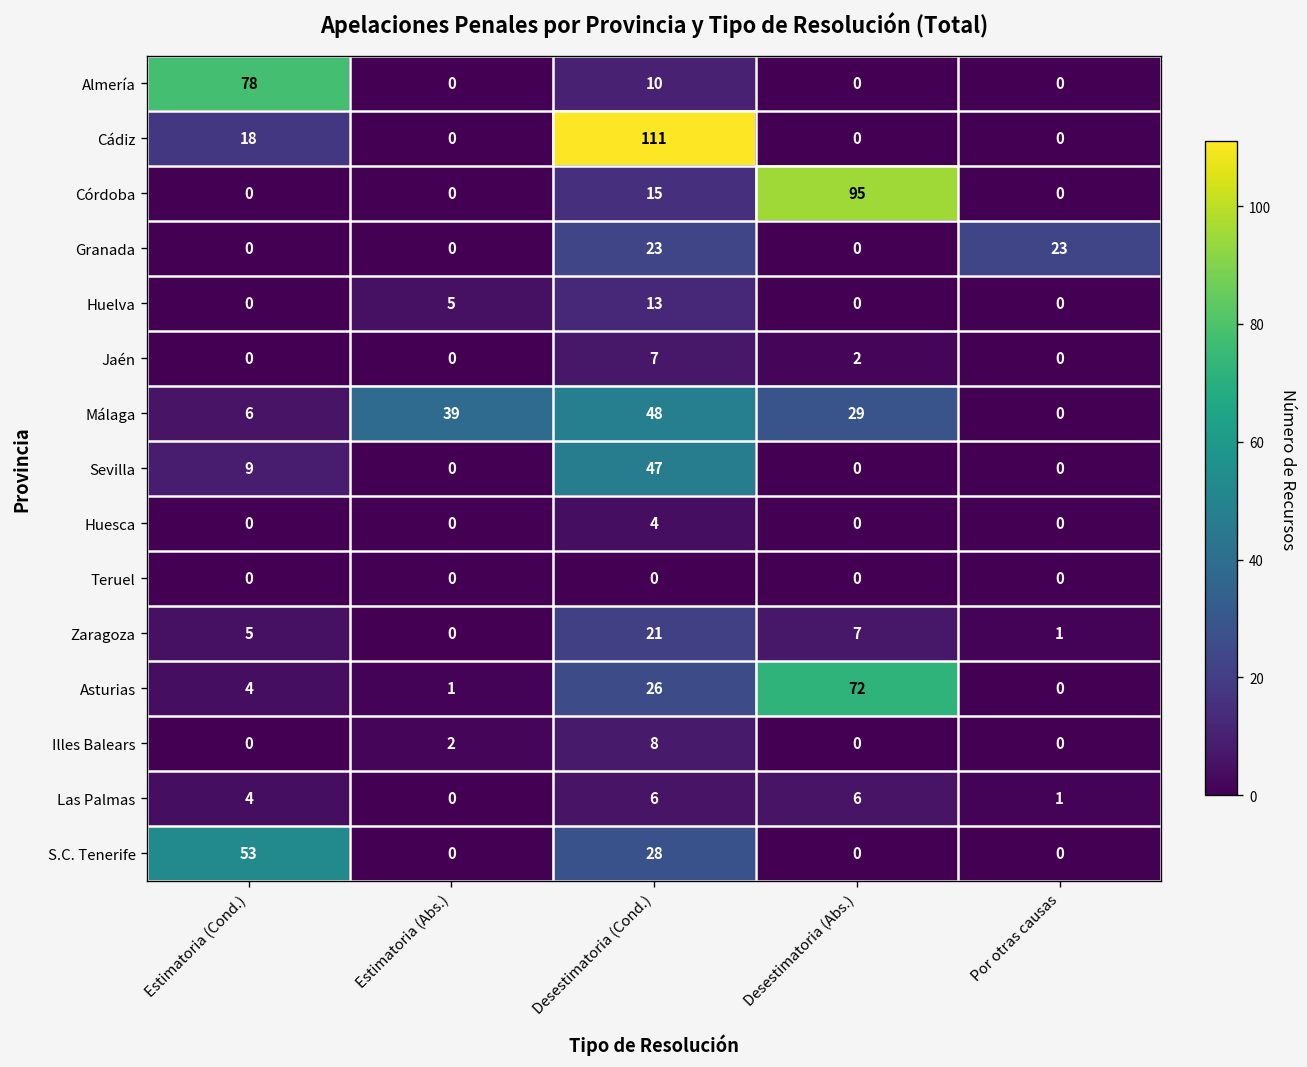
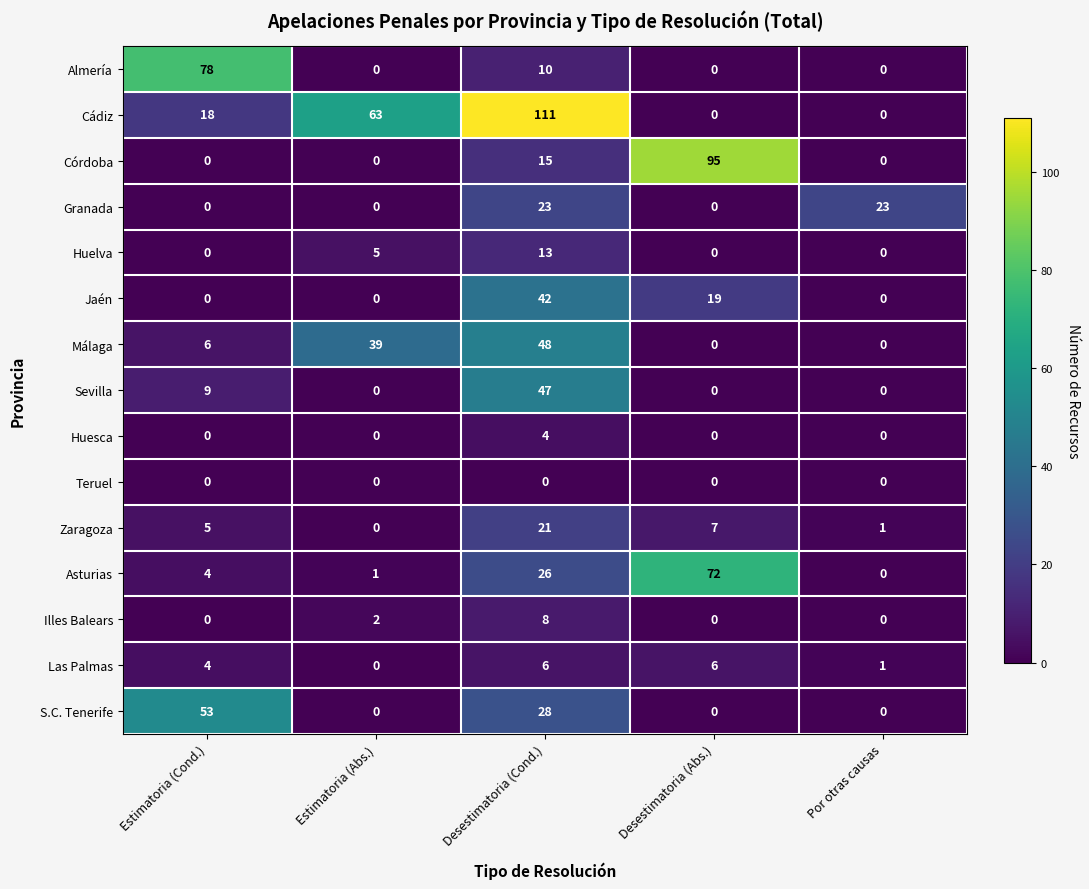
Cádiz, Estimatoria (Abs.): 0 -> 63
Jaén, Desestimatoria (Cond.): 7 -> 42
Jaén, Desestimatoria (Abs.): 2 -> 19
Málaga, Desestimatoria (Abs.): 29 -> 0
